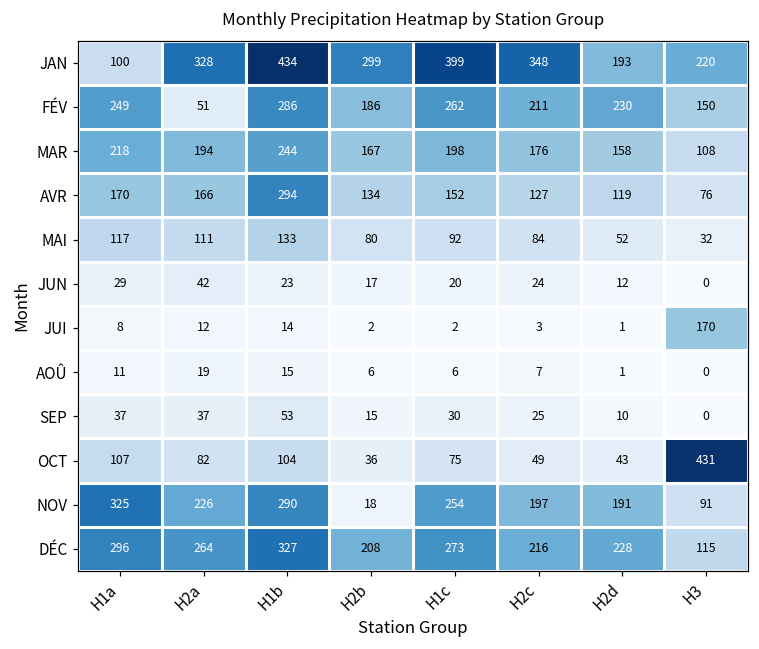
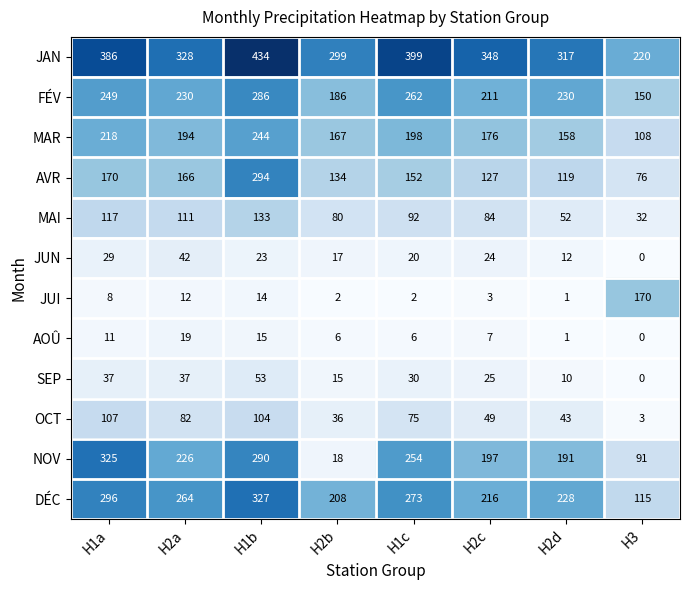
JAN, H1a: 100 -> 386
JAN, H2d: 193 -> 317
FÉV, H2a: 51 -> 230
OCT, H3: 431 -> 3
